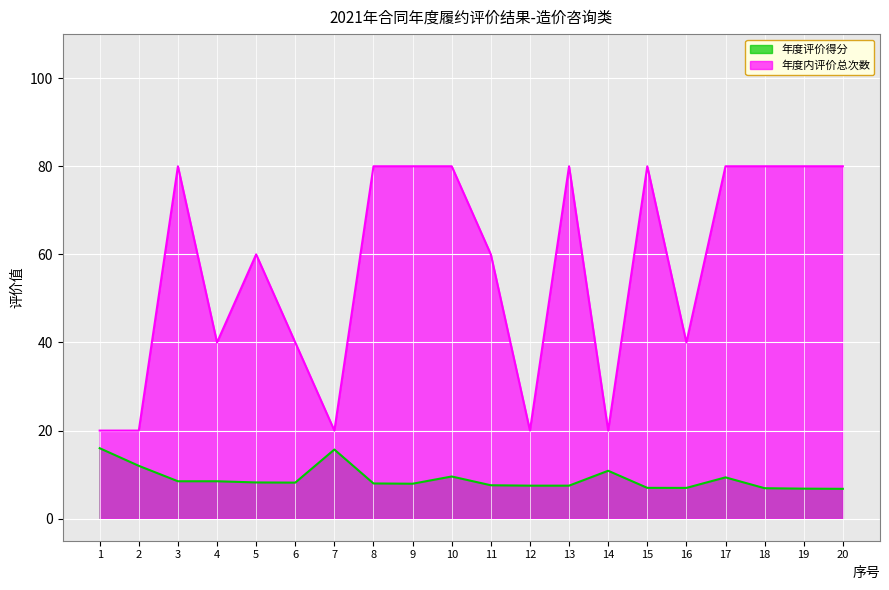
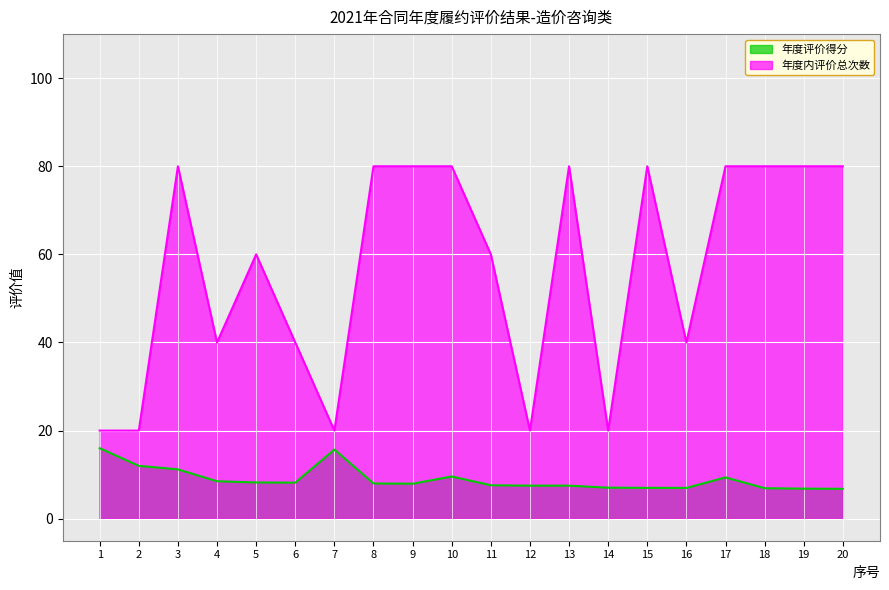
年度评价得分, 3: 9 -> 11
年度评价得分, 14: 11 -> 7
